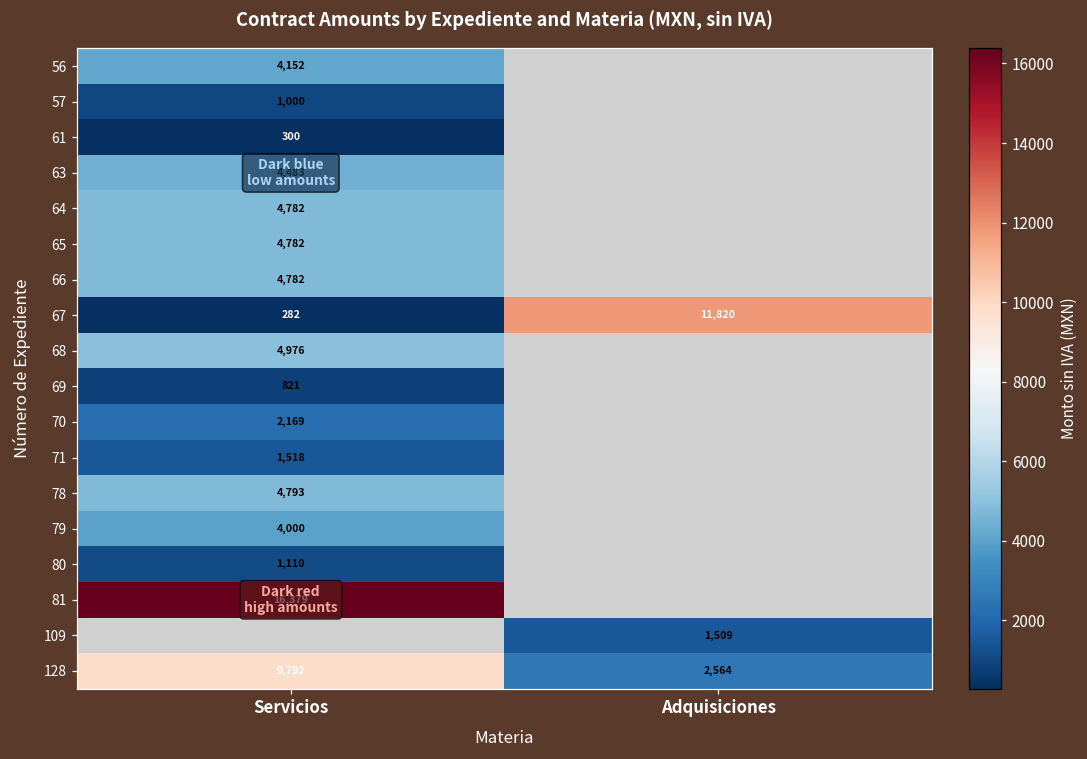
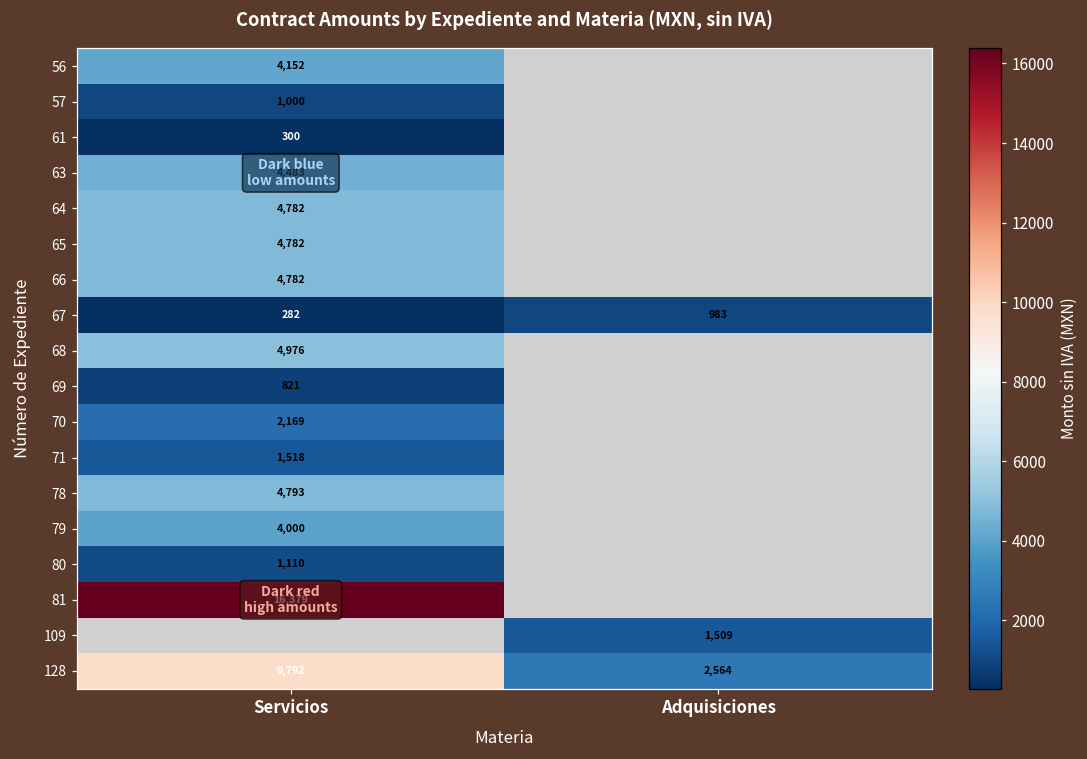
67, Adquisiciones: 11,820 -> 983
